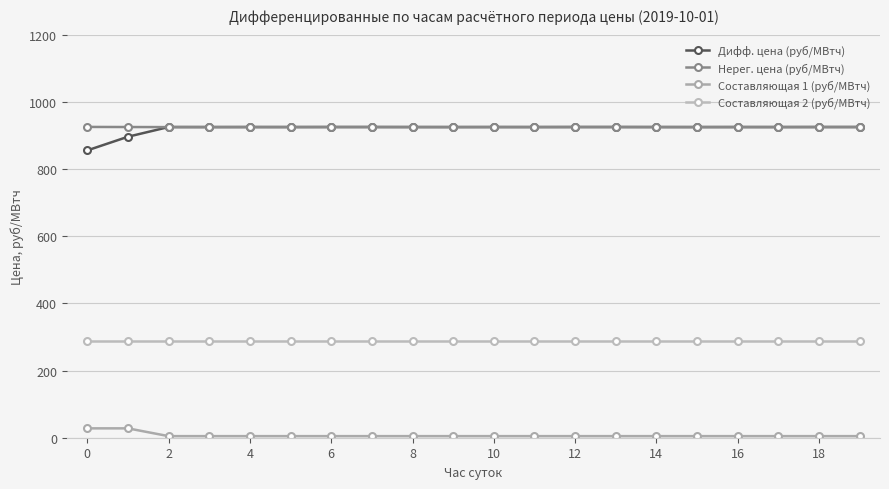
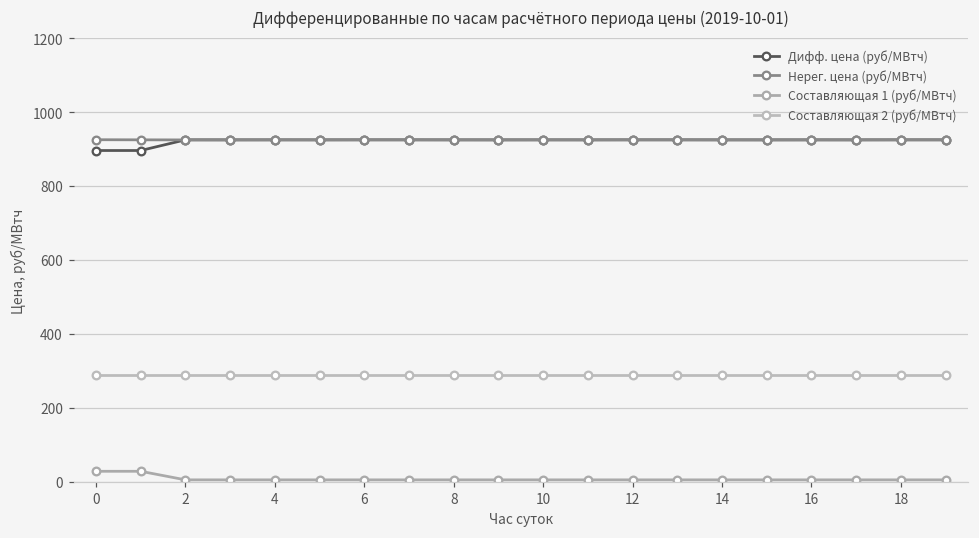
Дифф. цена (руб/МВтч), 0: 860 -> 900
